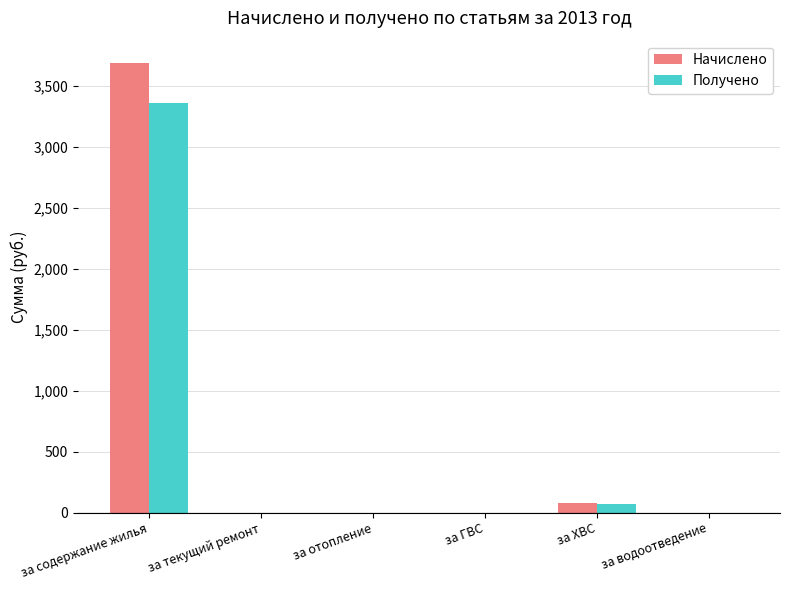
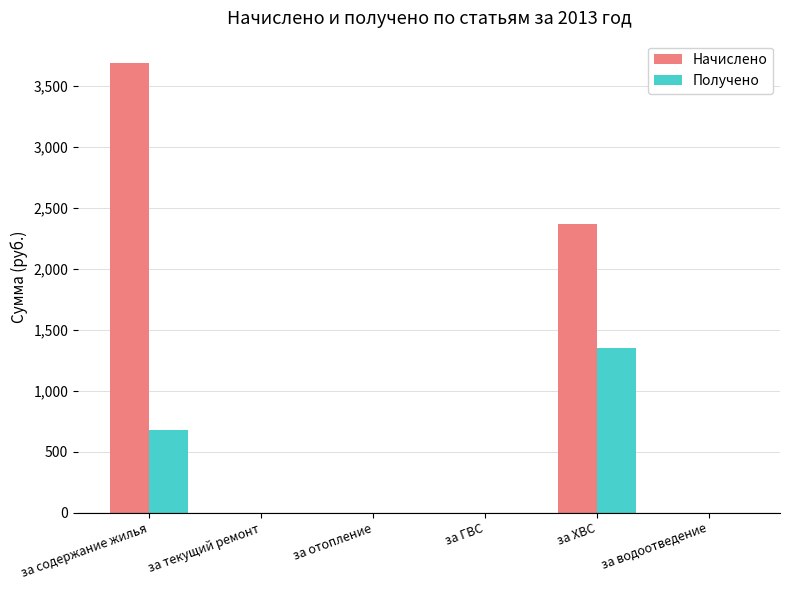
Получено, за содержание жилья: 3,360 -> 680
Начислено, за ХВС: 80 -> 2,370
Получено, за ХВС: 70 -> 1,350
